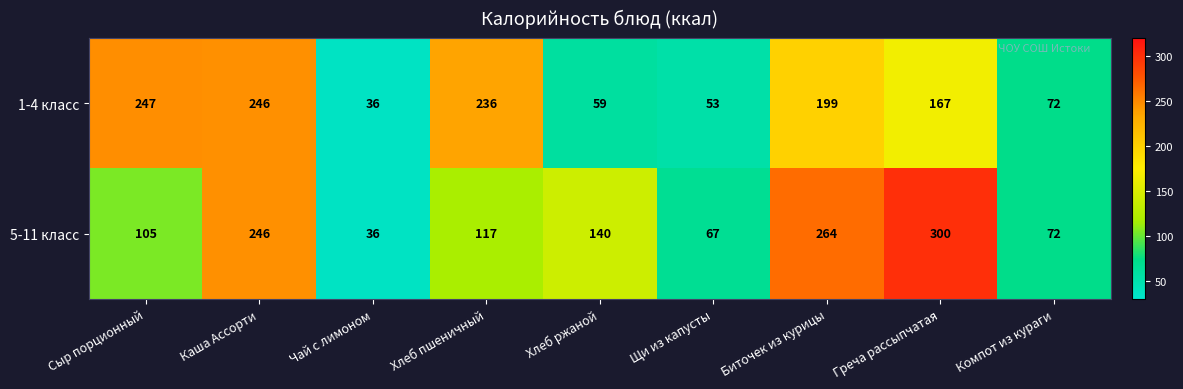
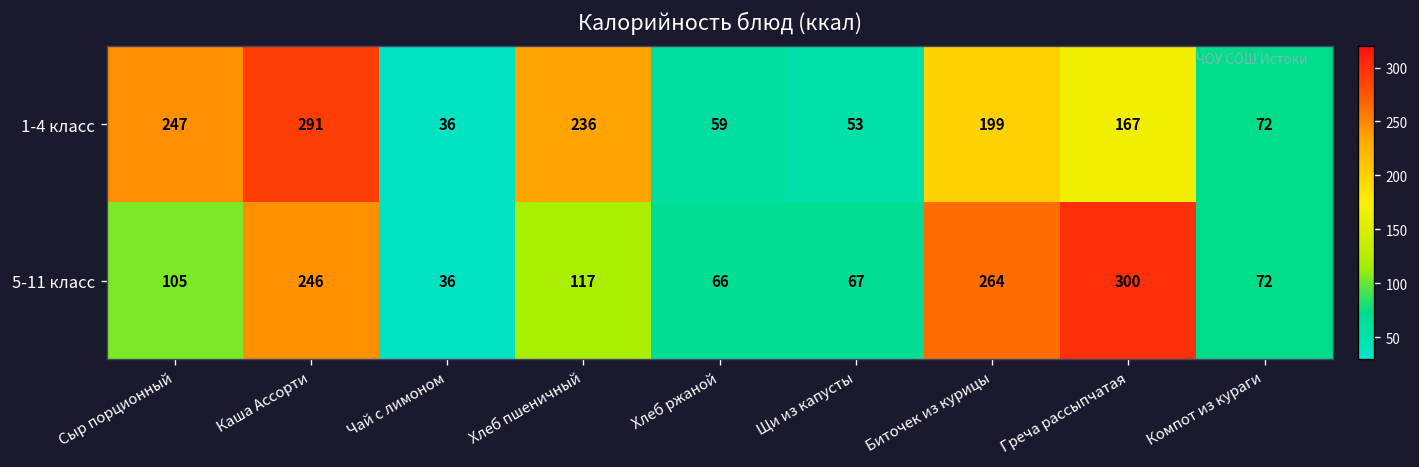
1-4 класс, Каша Ассорти: 246 -> 291
5-11 класс, Хлеб ржаной: 140 -> 66
